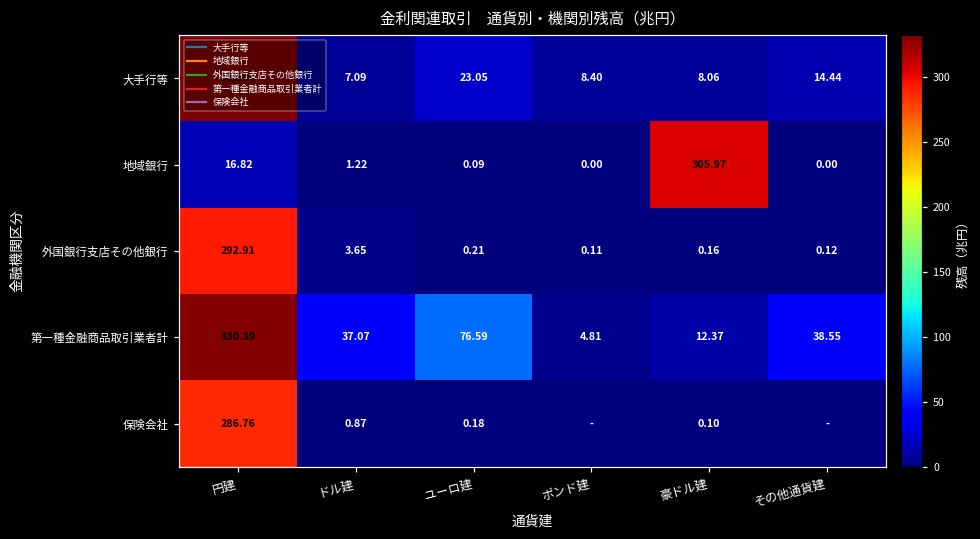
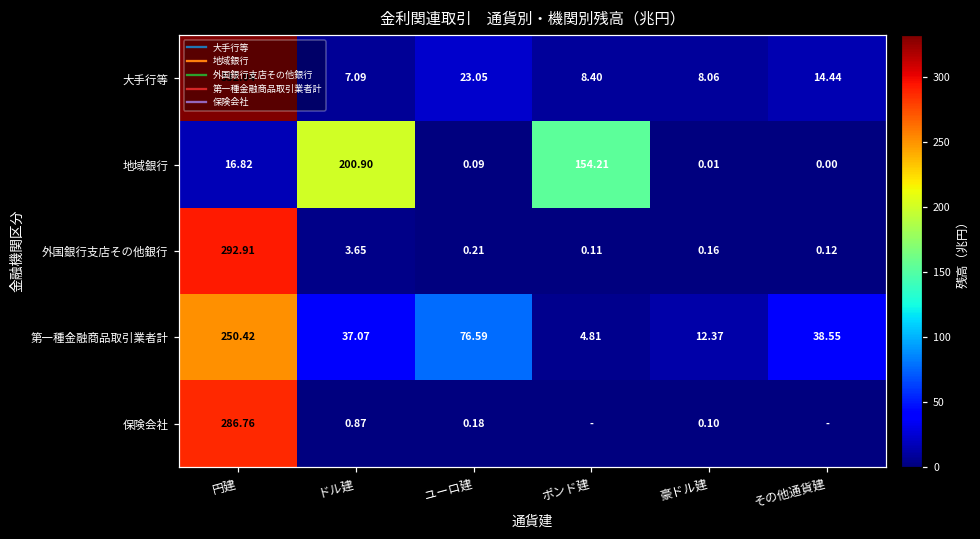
地域銀行, ドル建: 1.22 -> 200.90
地域銀行, ポンド建: 0.00 -> 154.21
地域銀行, 豪ドル建: 305.97 -> 0.01
第一種金融商品取引業者計, 円建: 330.39 -> 250.42
